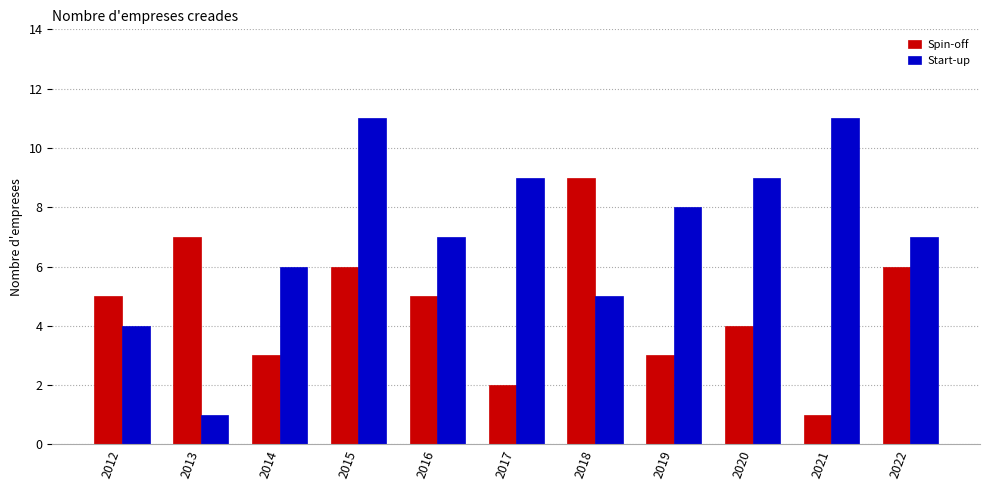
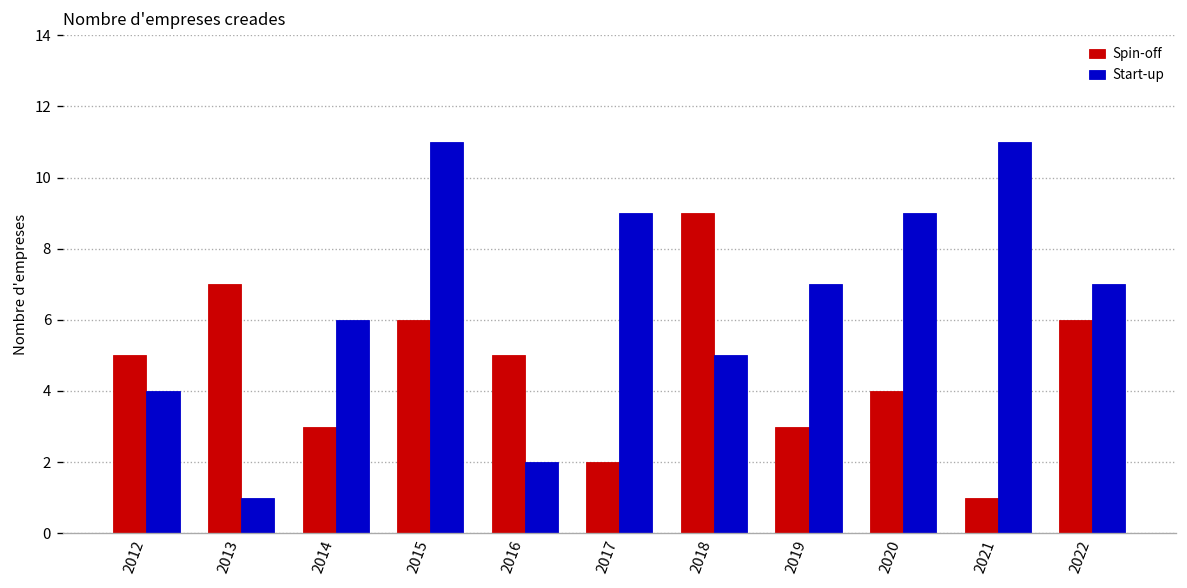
Start-up, 2016: 7 -> 2
Start-up, 2019: 8 -> 7
